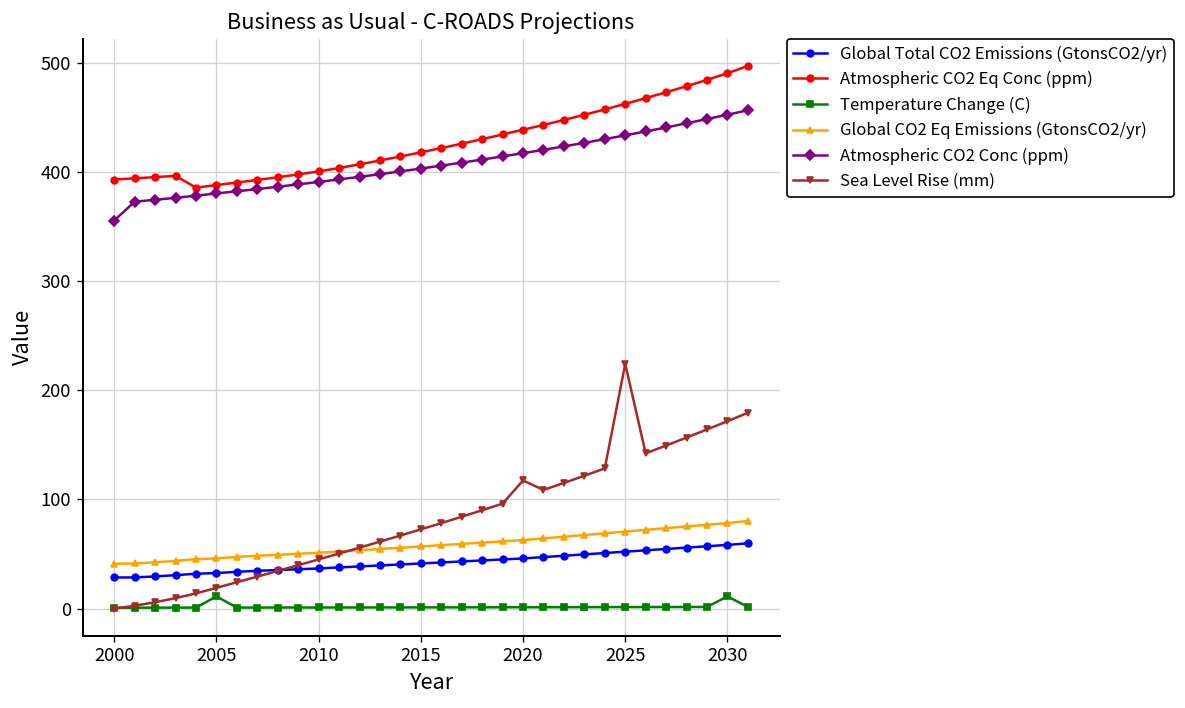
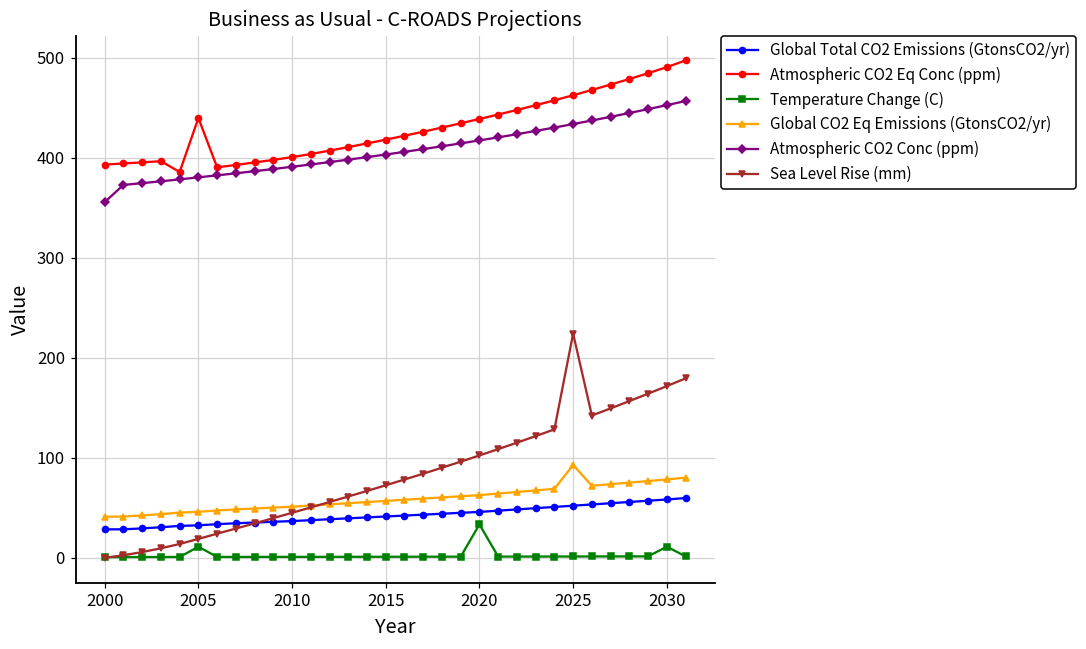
Atmospheric CO2 Eq Conc (ppm), 2005: 390 -> 440
Temperature Change (C), 2020: 0 -> 30
Sea Level Rise (mm), 2020: 120 -> 100
Global CO2 Eq Emissions (GtonsCO2/yr), 2025: 70 -> 90
